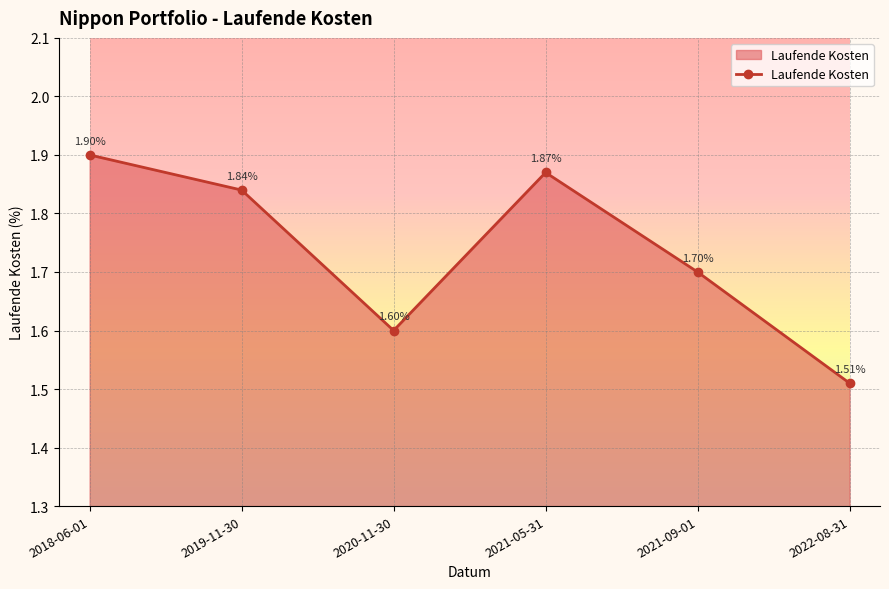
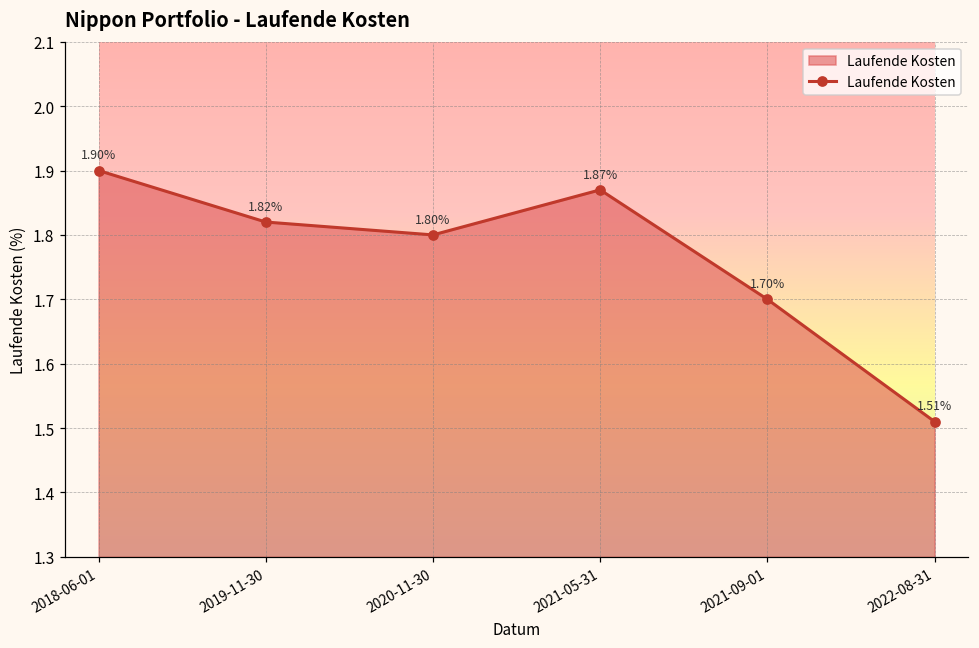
2019-11-30: 1.84% -> 1.82%
2020-11-30: 1.60% -> 1.80%
